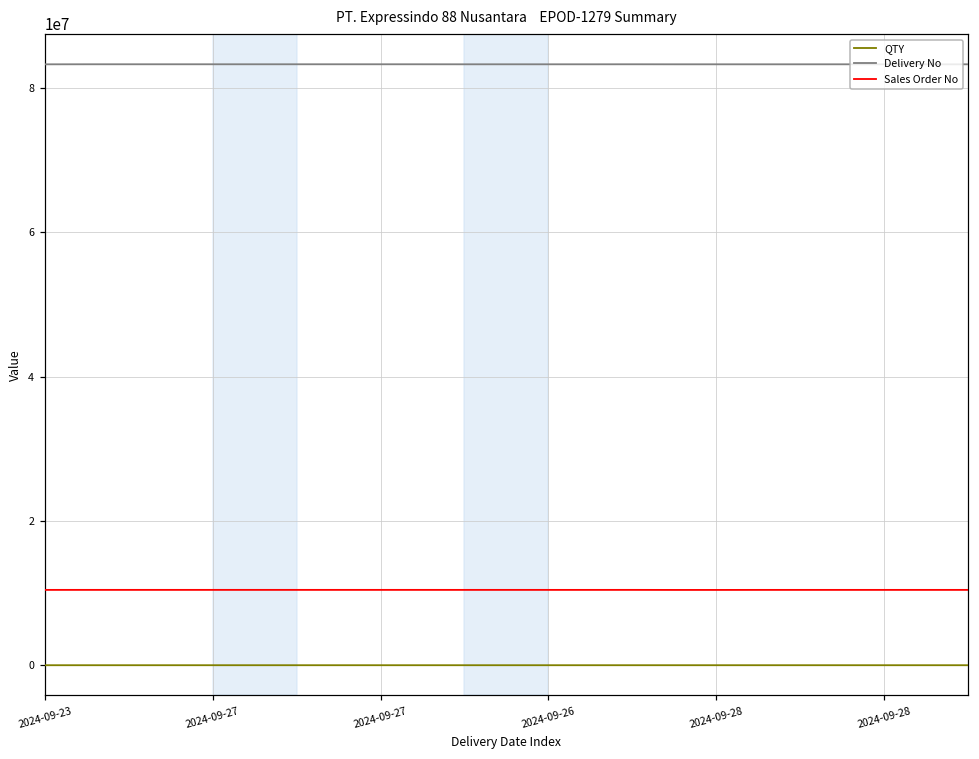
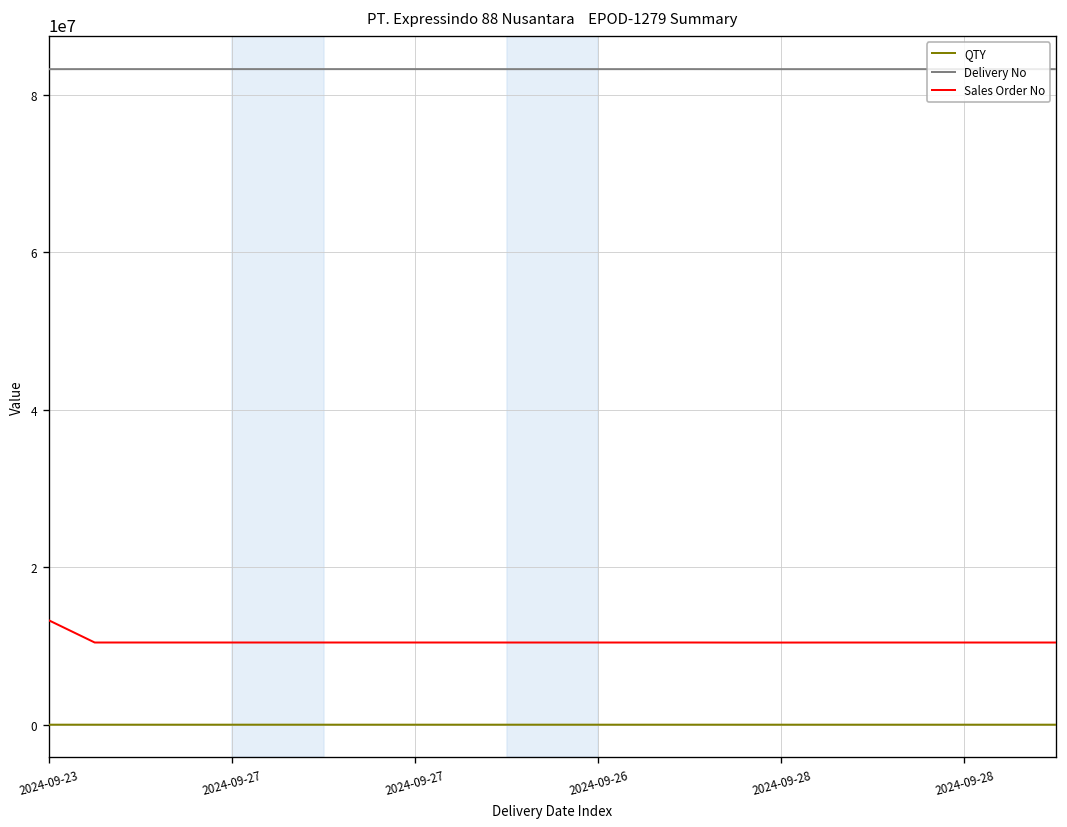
Sales Order No, 2024-09-23: 10000000 -> 13000000
